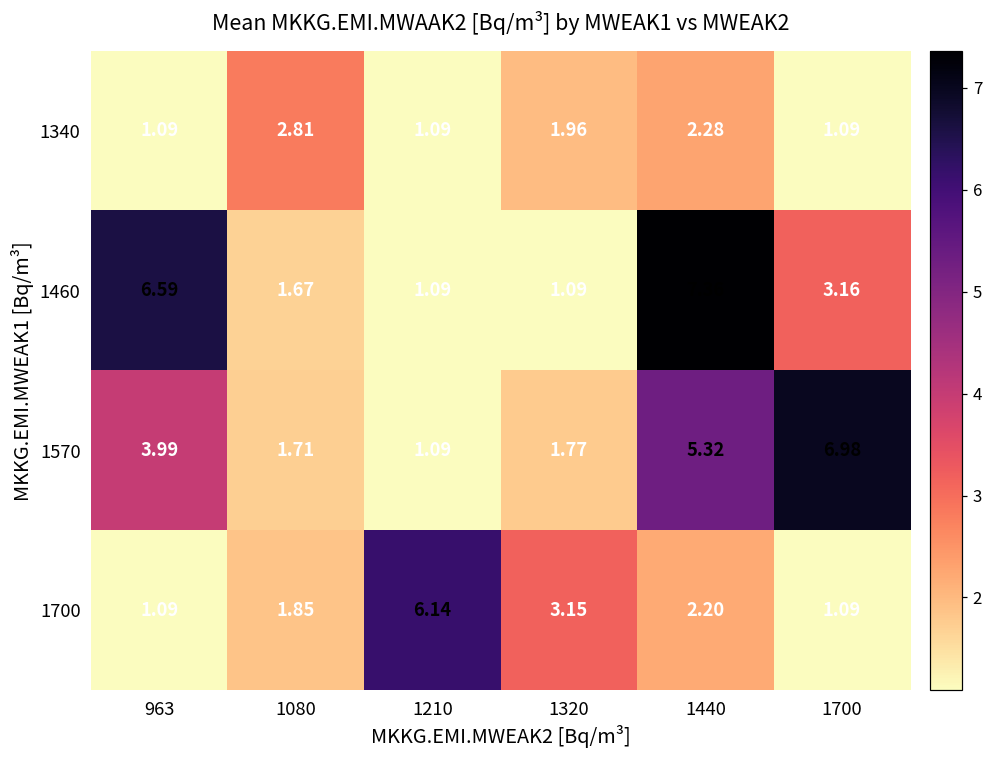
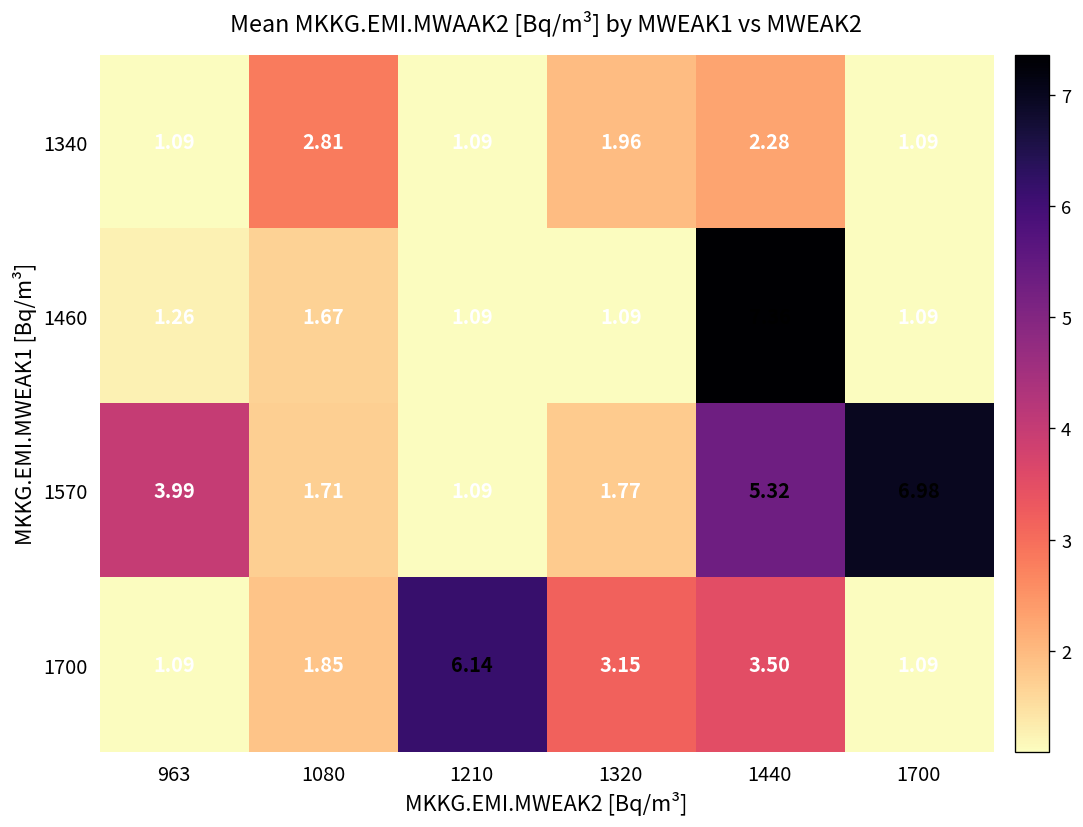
1460, 963: 6.59 -> 1.26
1460, 1700: 3.16 -> 1.09
1700, 1440: 2.20 -> 3.50
